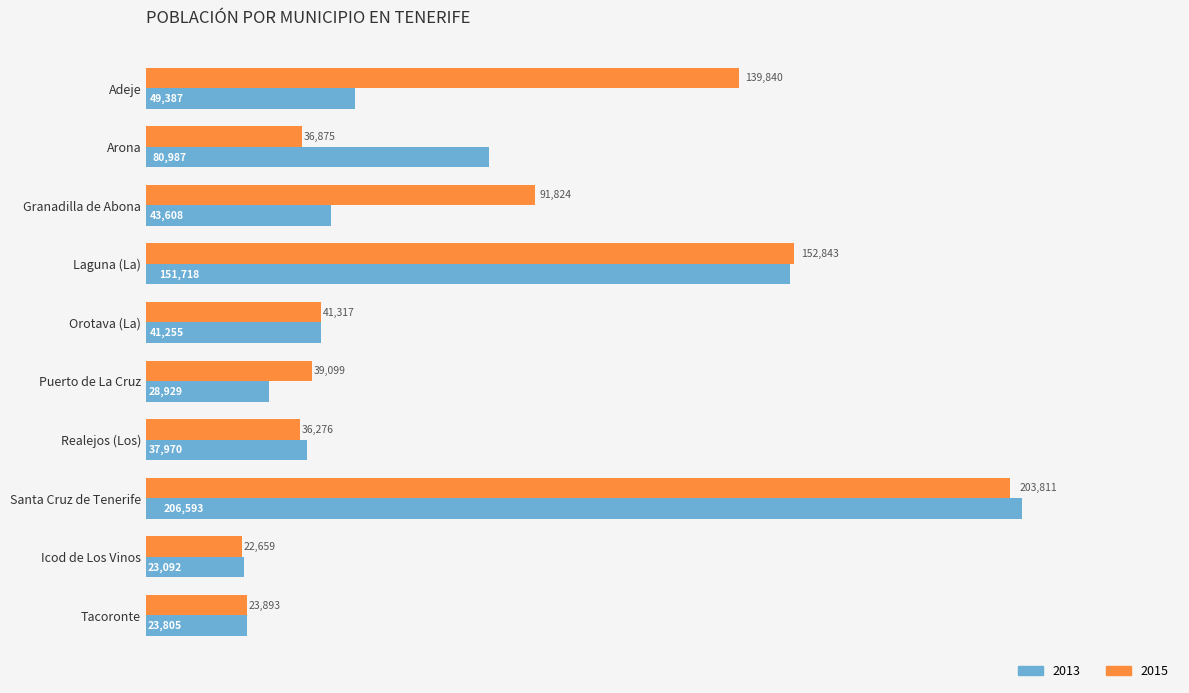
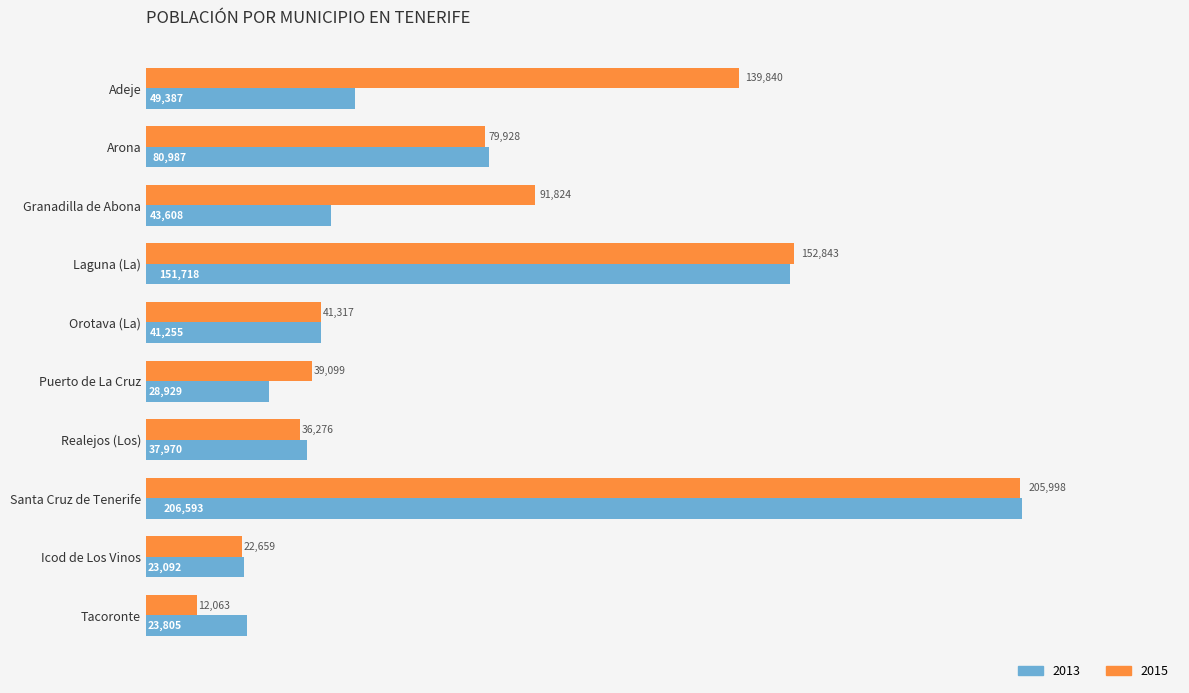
2015, Arona: 36,875 -> 79,928
2015, Santa Cruz de Tenerife: 203,811 -> 205,998
2015, Tacoronte: 23,893 -> 12,063
